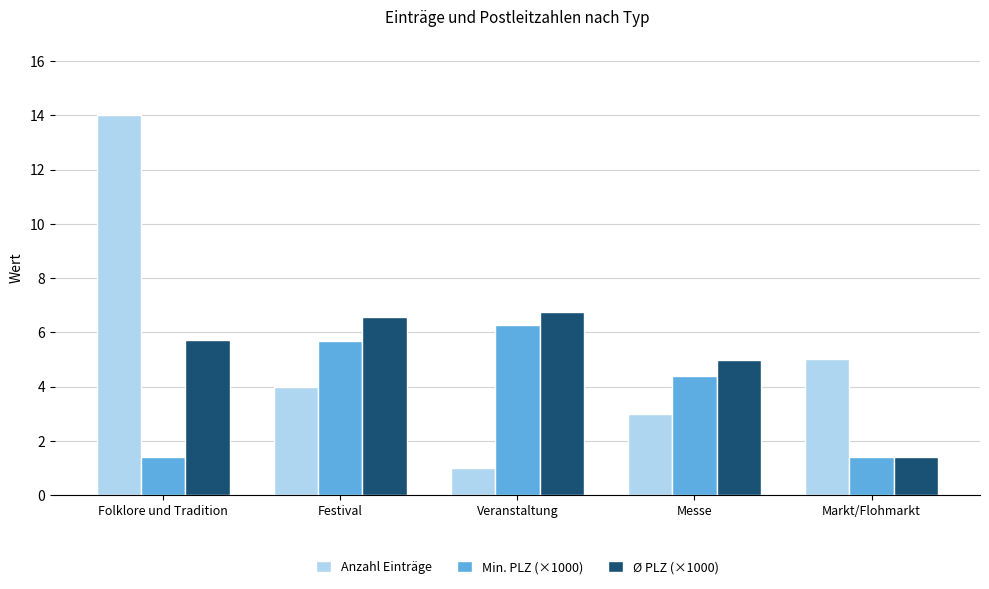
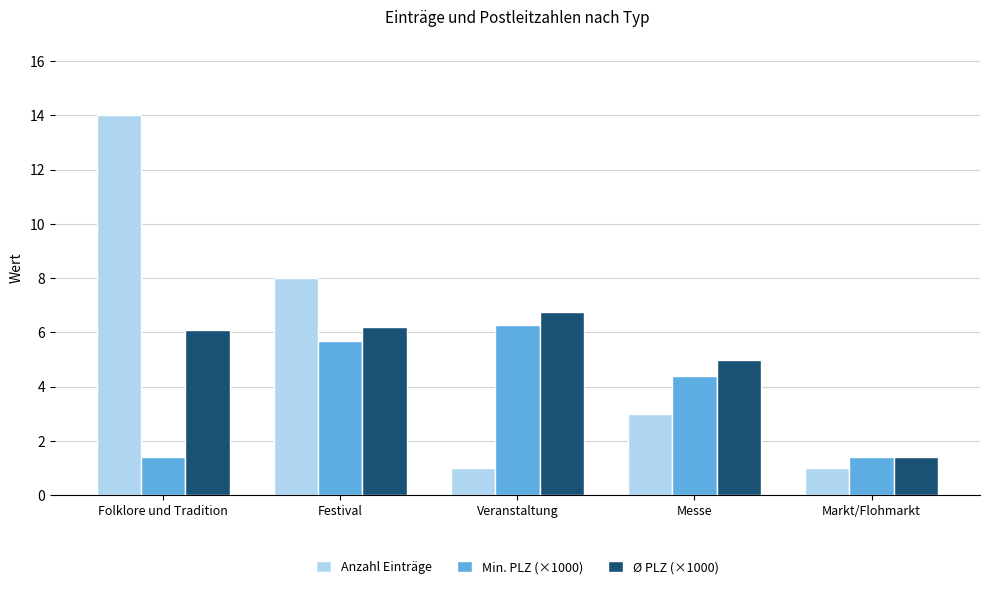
Ø PLZ (×1000), Folklore und Tradition: 5.7 -> 6.1
Anzahl Einträge, Festival: 4 -> 8
Ø PLZ (×1000), Festival: 6.6 -> 6.2
Anzahl Einträge, Markt/Flohmarkt: 5 -> 1
